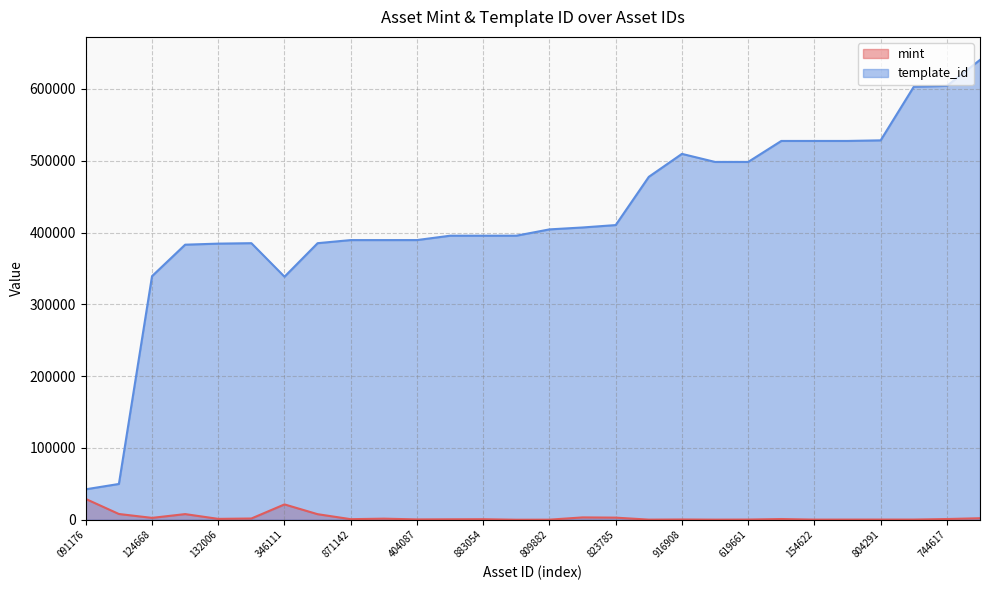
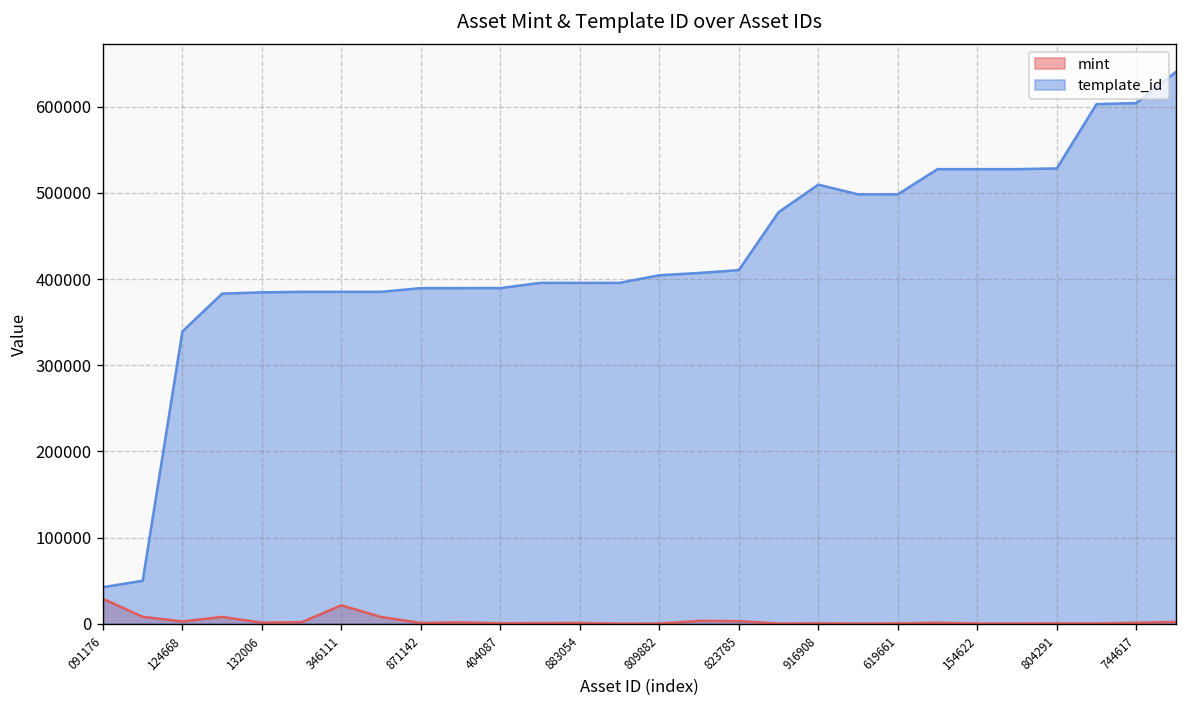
template_id, 346111: 340000 -> 390000
